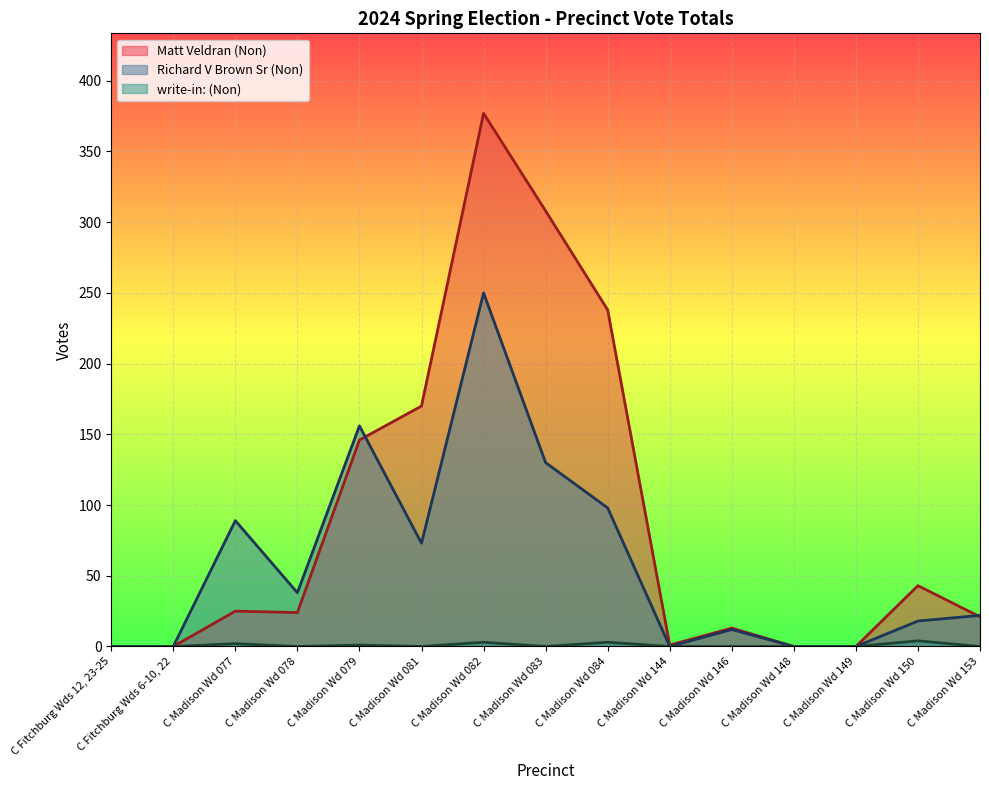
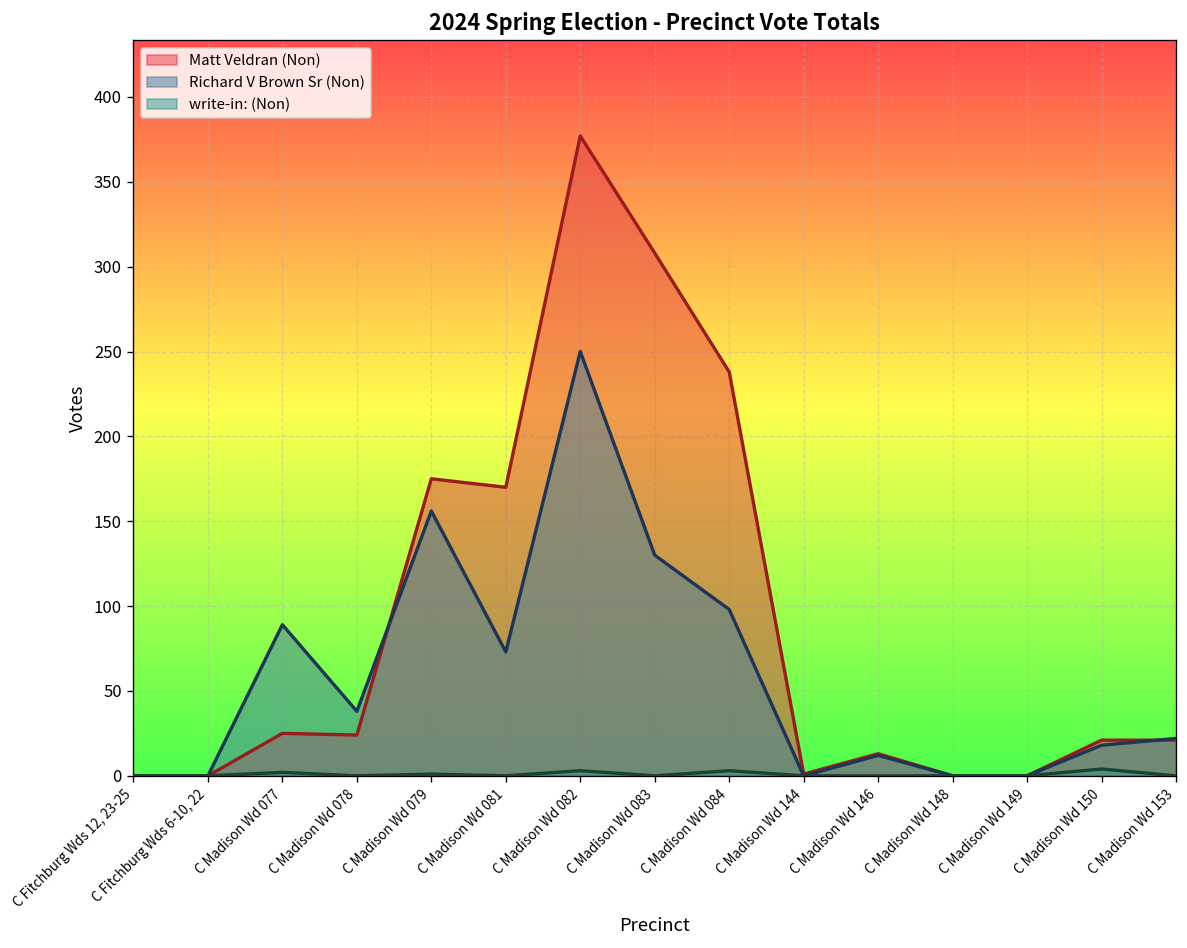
Matt Veldran (Non), C Madison Wd 079: 146 -> 175
Matt Veldran (Non), C Madison Wd 150: 43 -> 21
